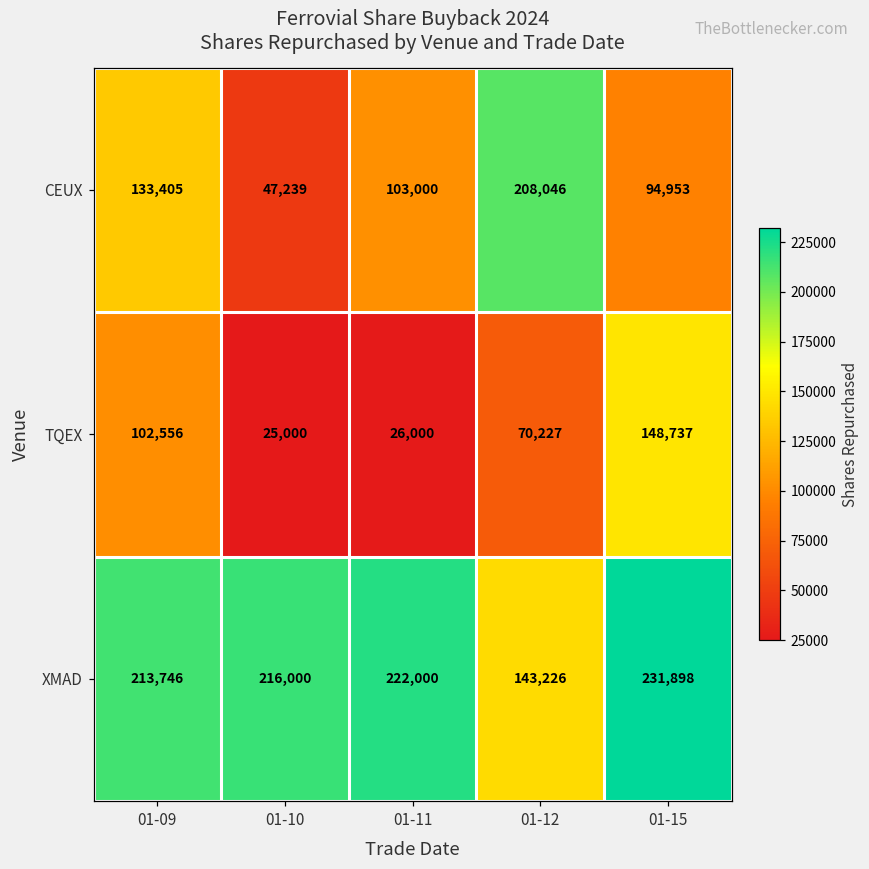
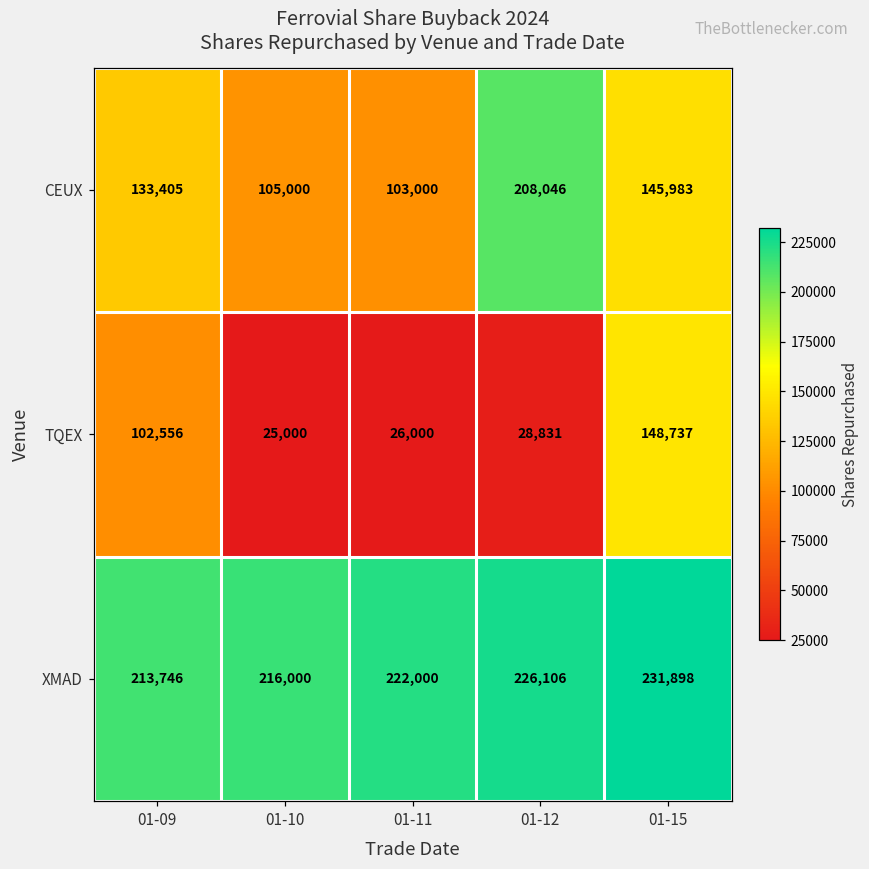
CEUX, 01-10: 47,239 -> 105,000
CEUX, 01-15: 94,953 -> 145,983
TQEX, 01-12: 70,227 -> 28,831
XMAD, 01-12: 143,226 -> 226,106
